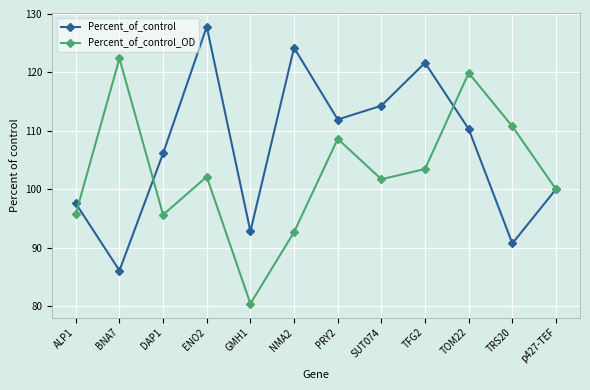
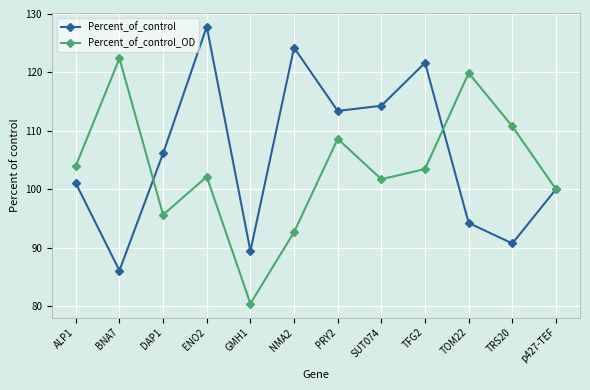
Percent_of_control, ALP1: 98 -> 101
Percent_of_control_OD, ALP1: 96 -> 104
Percent_of_control, GMH1: 93 -> 89
Percent_of_control, PRY2: 112 -> 113
Percent_of_control, TOM22: 110 -> 94
